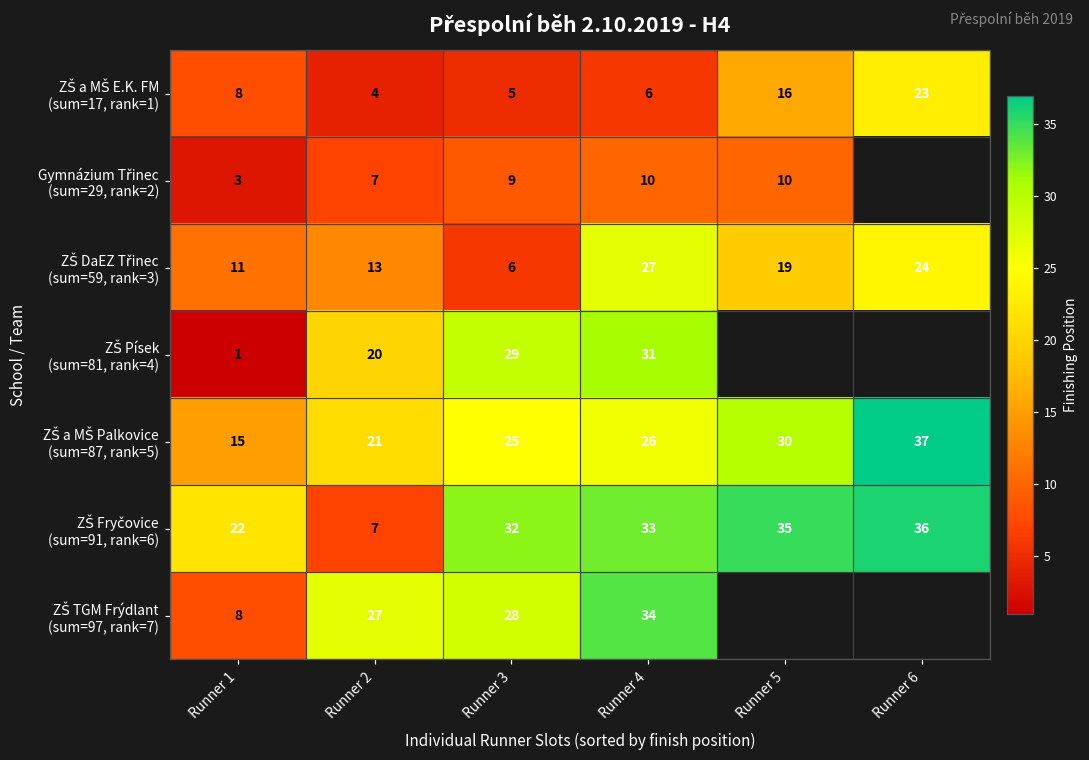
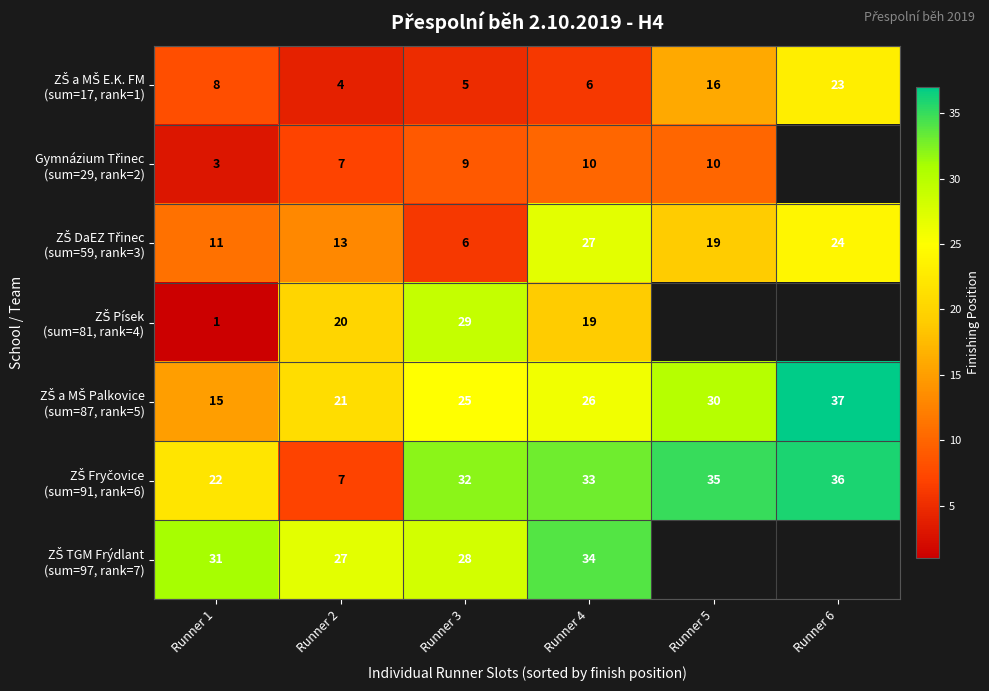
ZŠ Písek (sum=81, rank=4), Runner 4: 31 -> 19
ZŠ TGM Frýdlant (sum=97, rank=7), Runner 1: 8 -> 31
